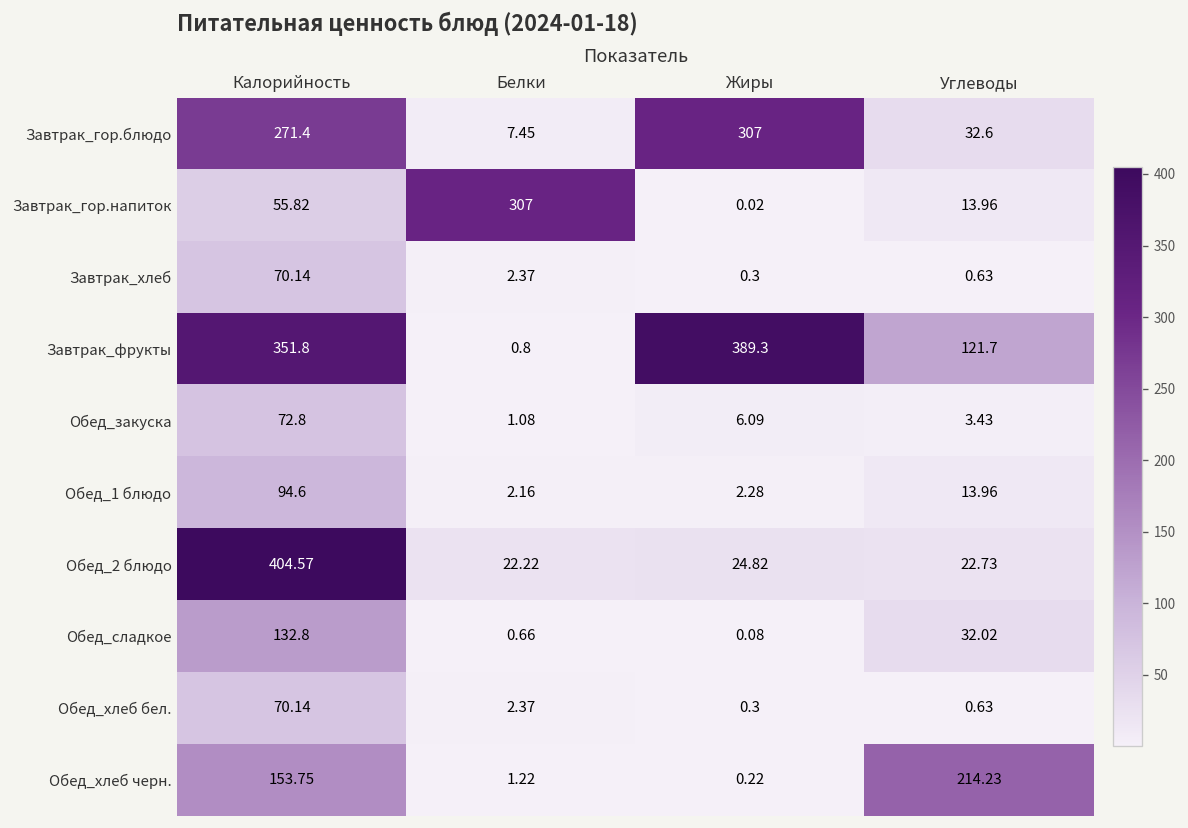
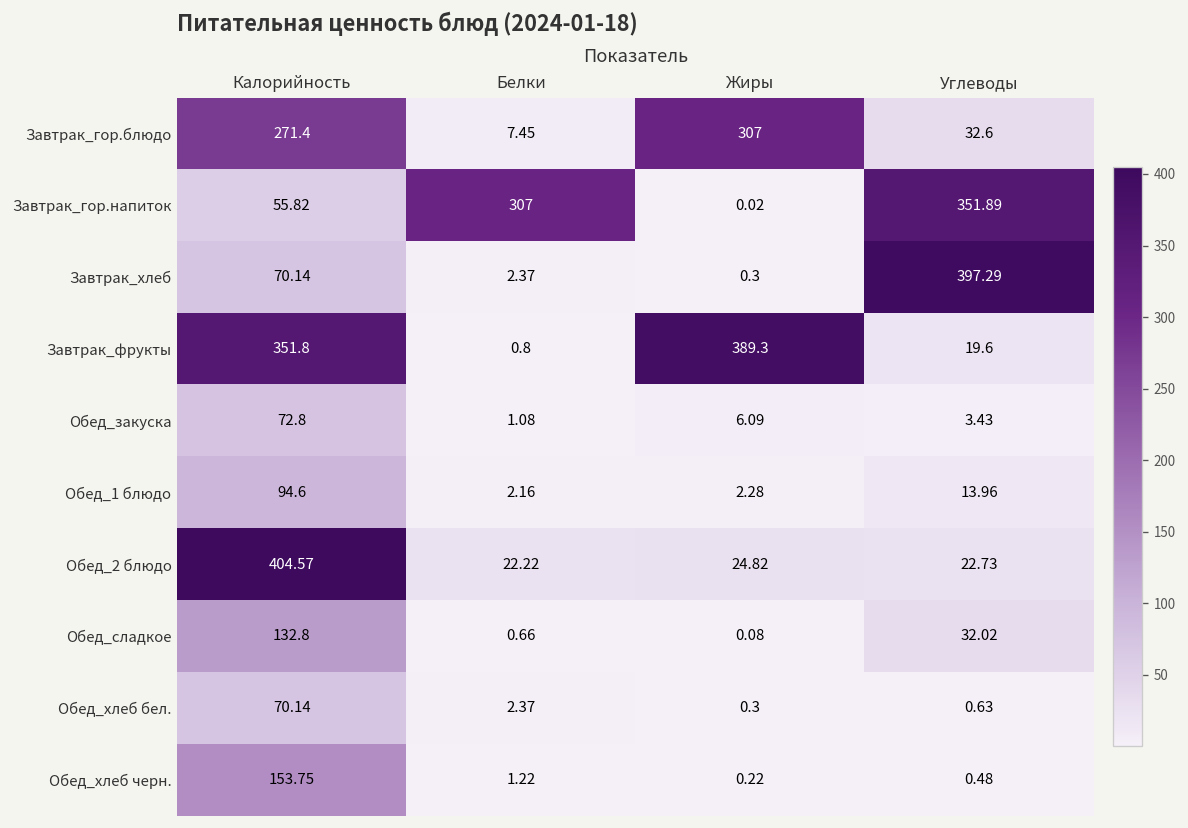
Завтрак_гор.напиток, Углеводы: 13.96 -> 351.89
Завтрак_хлеб, Углеводы: 0.63 -> 397.29
Завтрак_фрукты, Углеводы: 121.7 -> 19.6
Обед_хлеб черн., Углеводы: 214.23 -> 0.48
